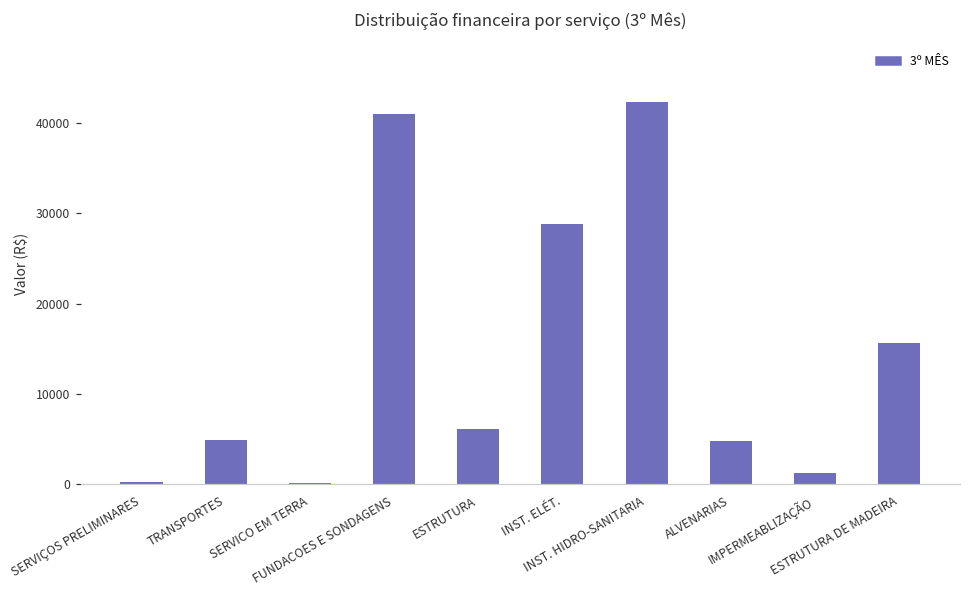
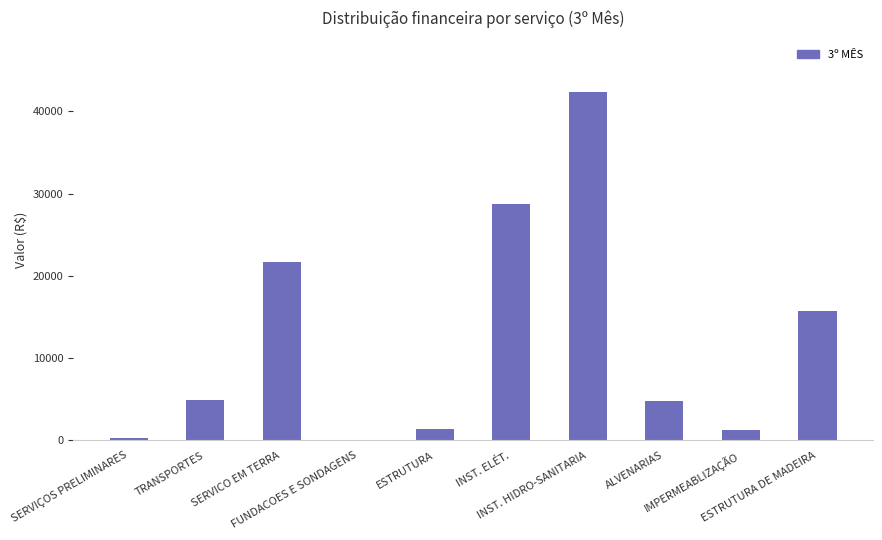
SERVICO EM TERRA: 0 -> 22000
FUNDACOES E SONDAGENS: 41000 -> 0
ESTRUTURA: 6000 -> 1000
